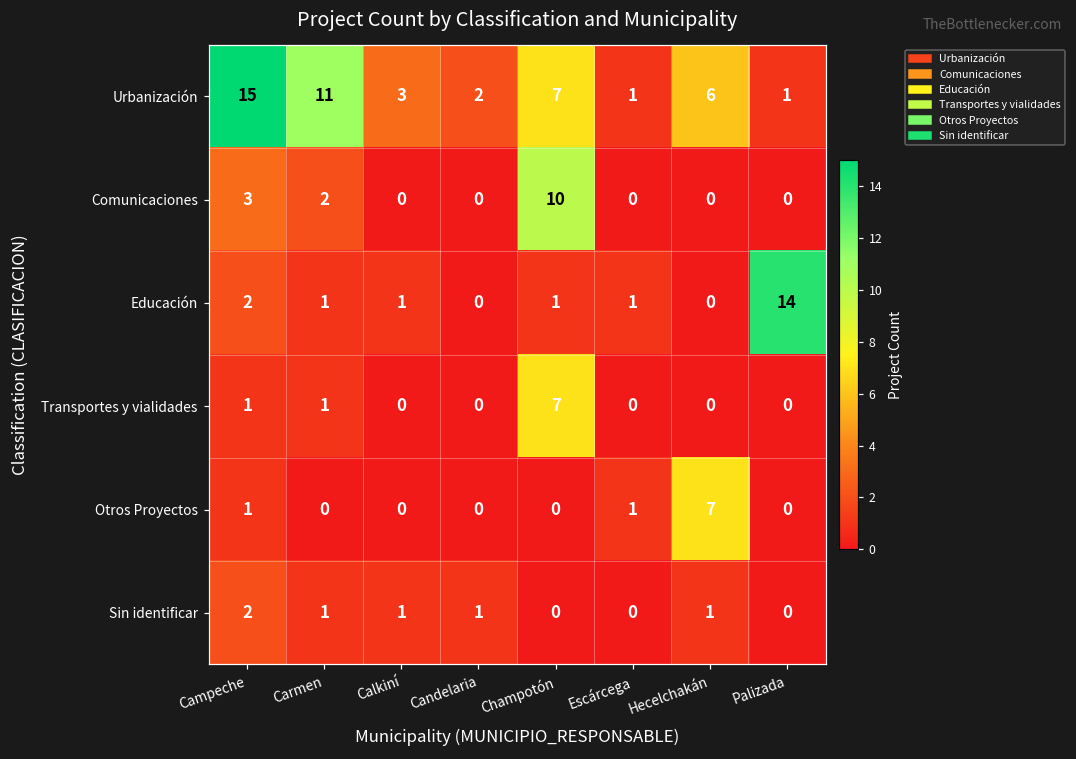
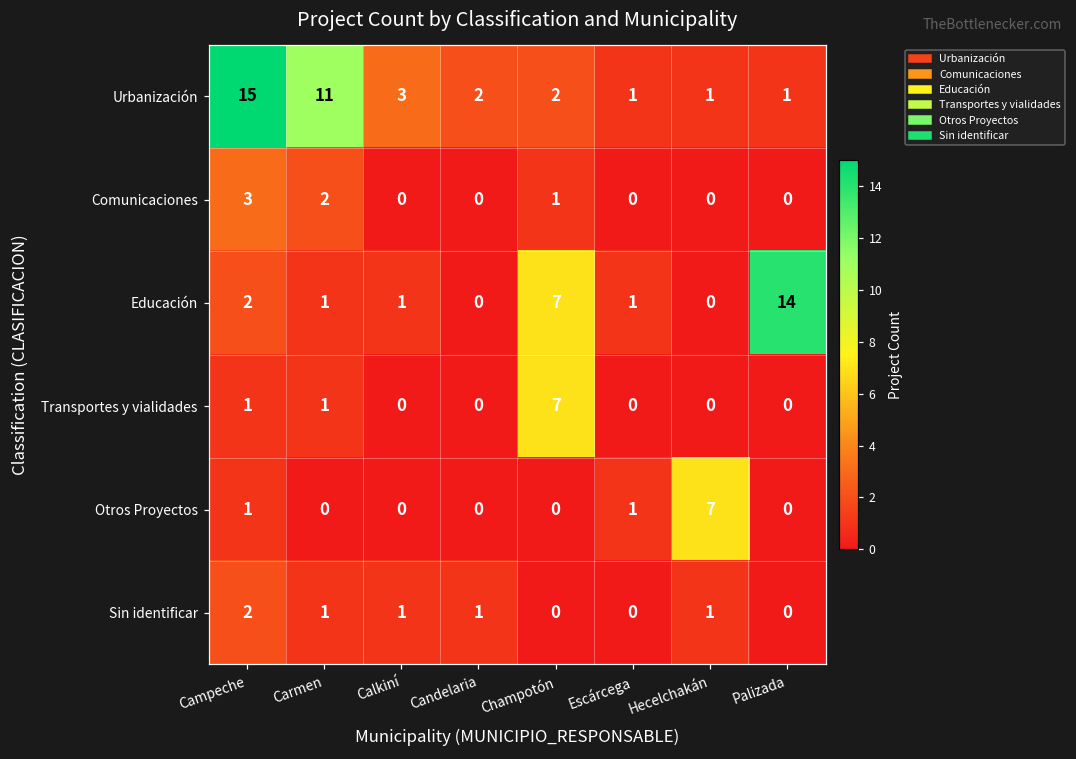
Urbanización, Champotón: 7 -> 2
Urbanización, Hecelchakán: 6 -> 1
Comunicaciones, Champotón: 10 -> 1
Educación, Champotón: 1 -> 7
